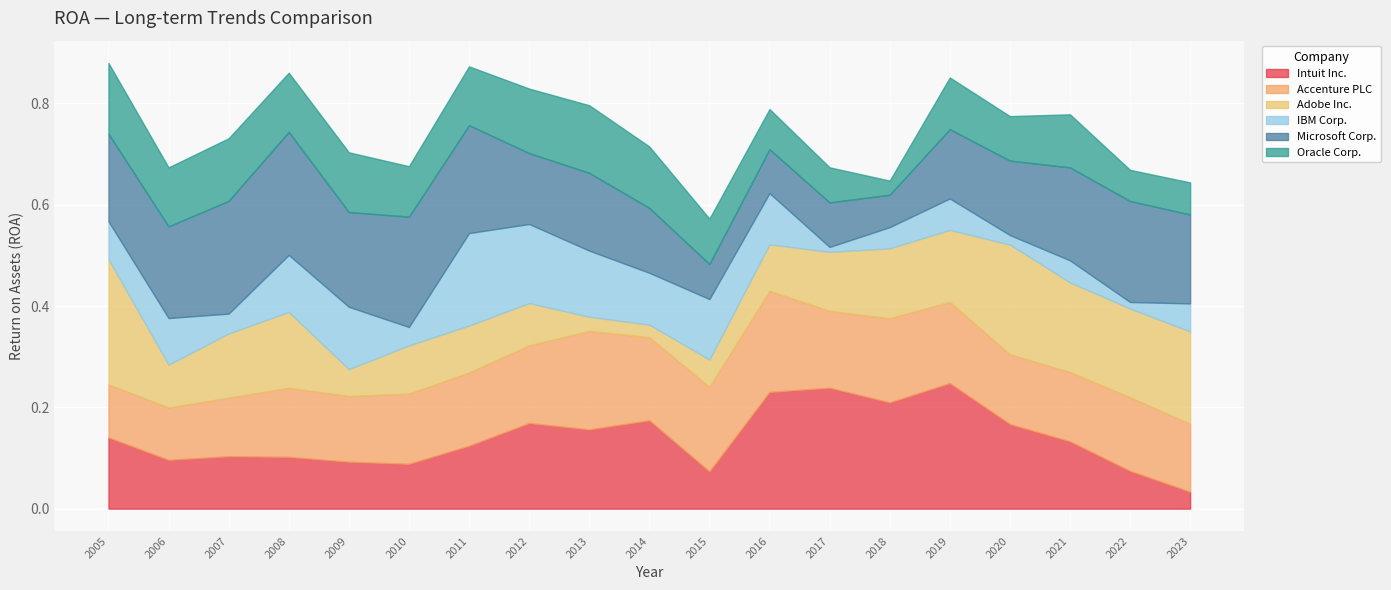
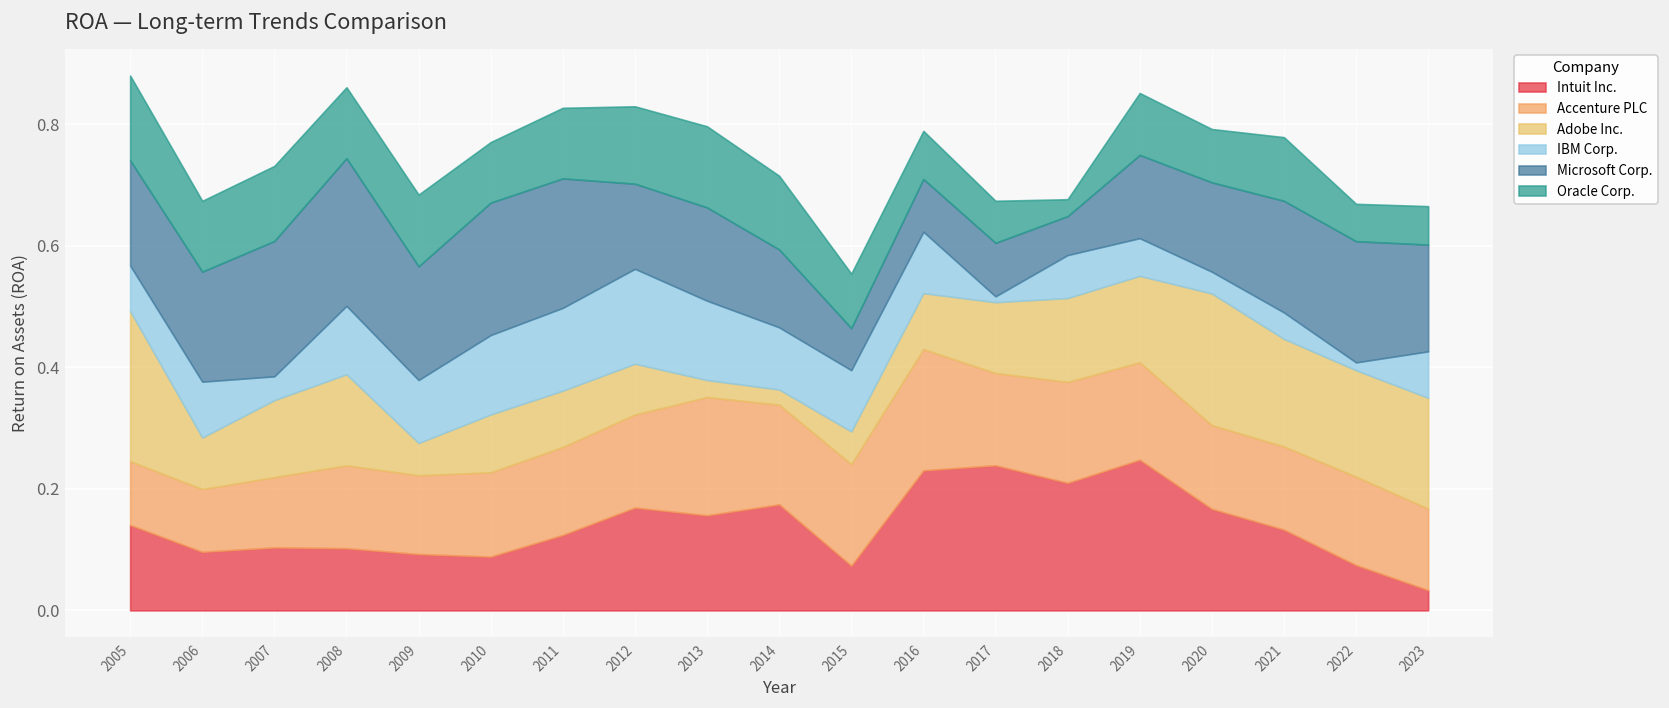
IBM Corp., 2009: 0.12 -> 0.10
IBM Corp., 2010: 0.04 -> 0.13
IBM Corp., 2011: 0.18 -> 0.14
IBM Corp., 2015: 0.12 -> 0.10
IBM Corp., 2018: 0.04 -> 0.07
IBM Corp., 2020: 0.02 -> 0.04
IBM Corp., 2023: 0.06 -> 0.08
